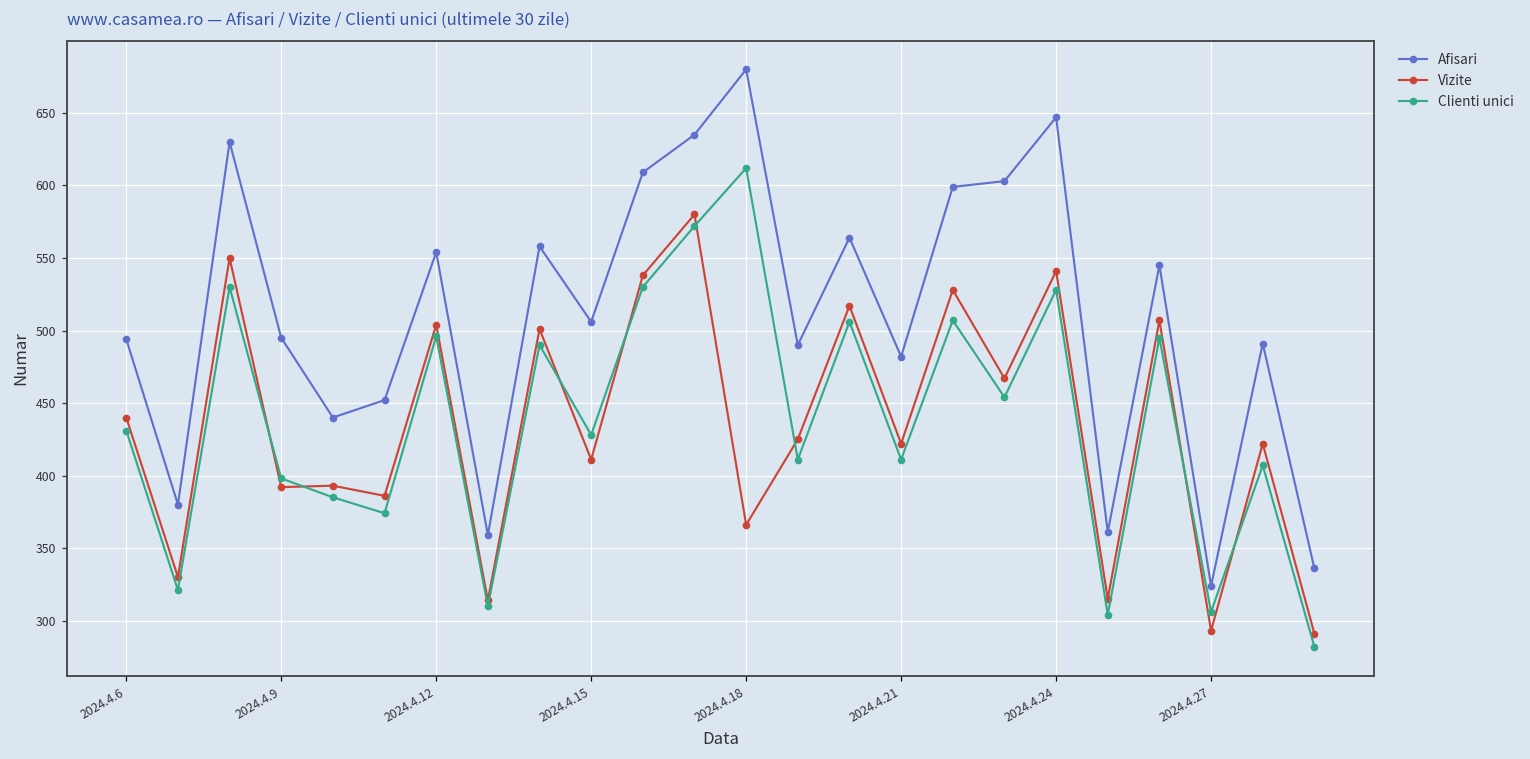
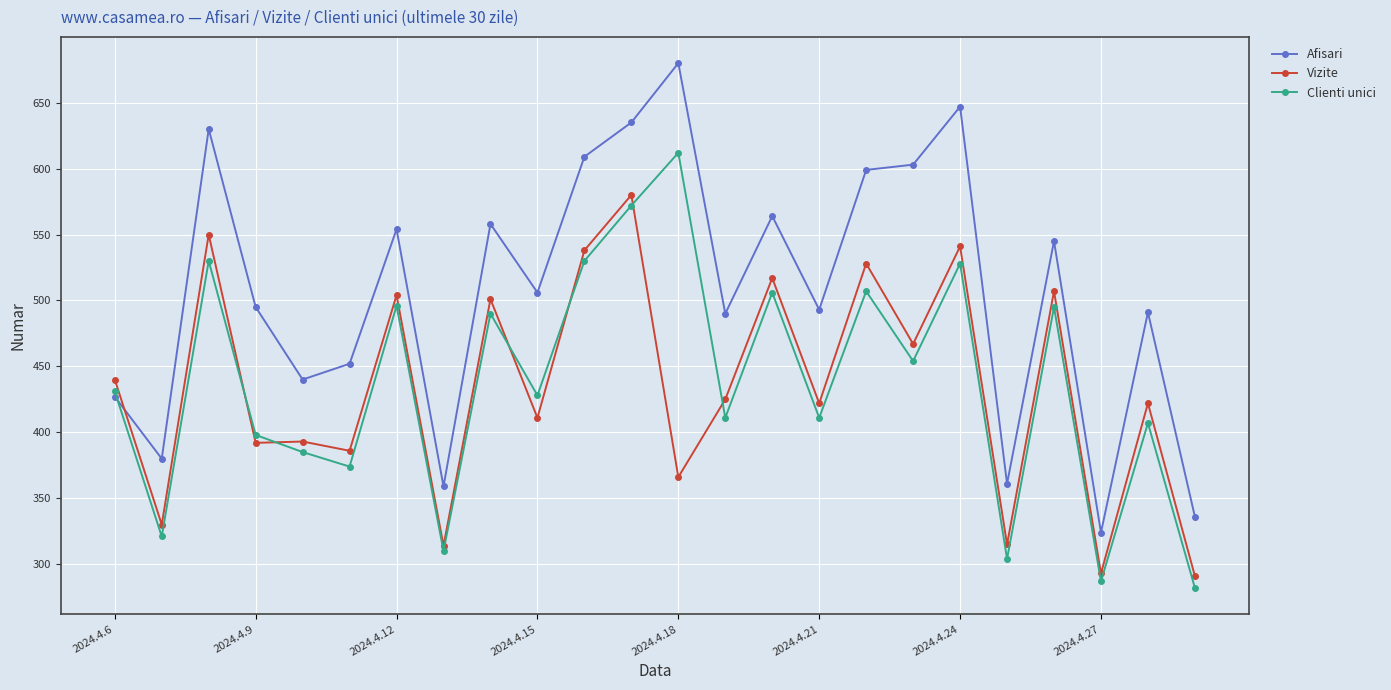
Afisari, 2024.4.6: 494 -> 427
Afisari, 2024.4.21: 482 -> 493
Clienti unici, 2024.4.27: 306 -> 287
